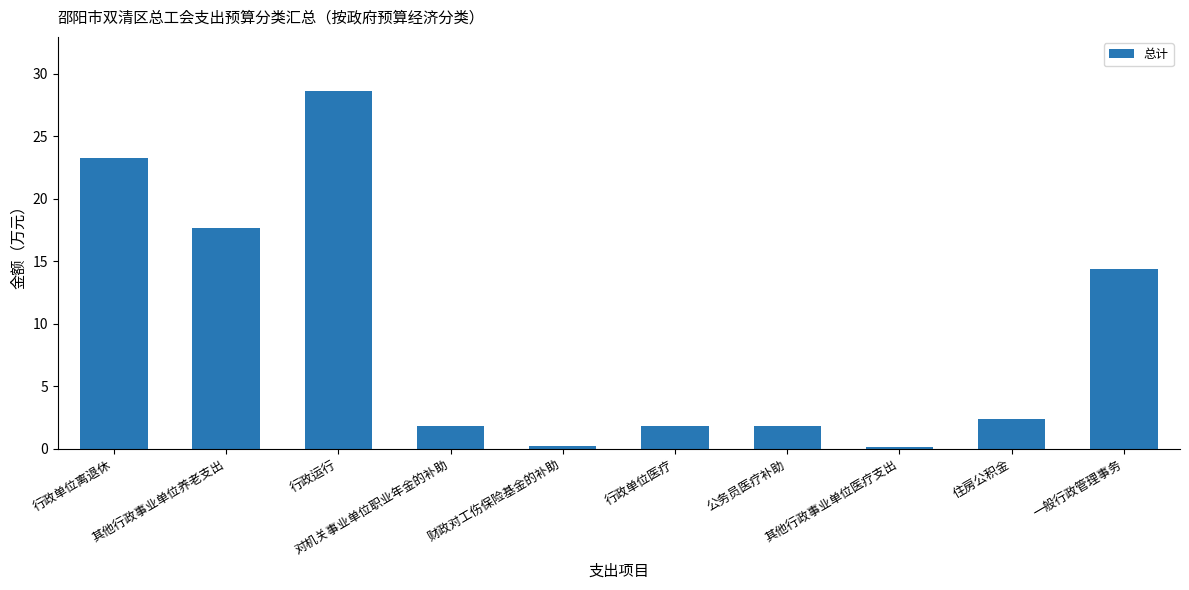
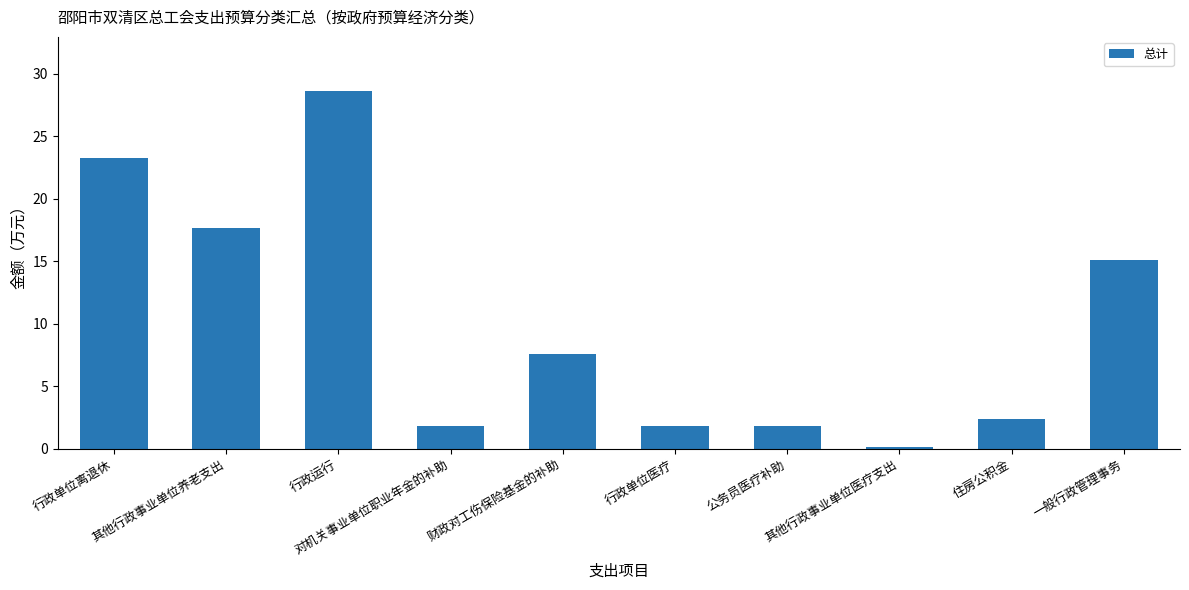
财政对工伤保险基金的补助: 0.2 -> 7.6
一般行政管理事务: 14.4 -> 15.1
